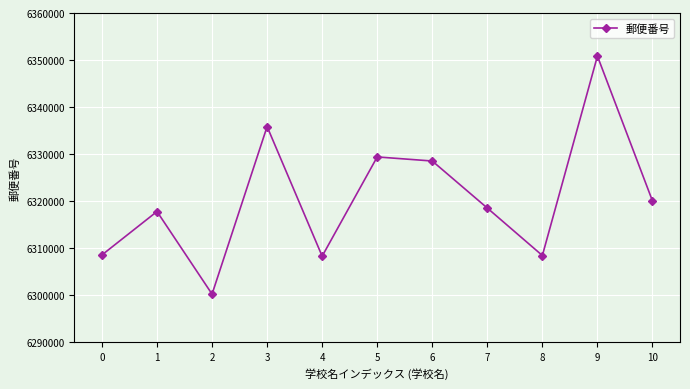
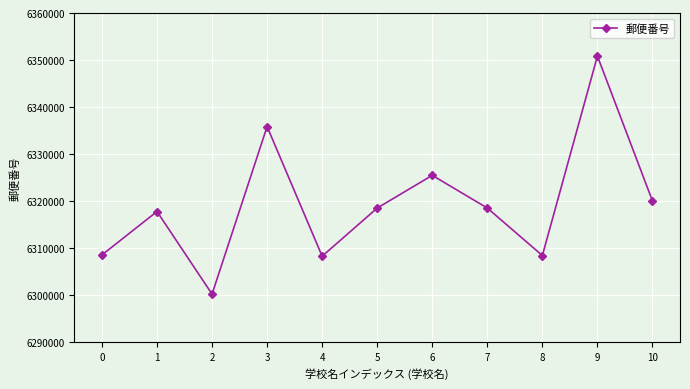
5: 6329000 -> 6319000
6: 6329000 -> 6325000
